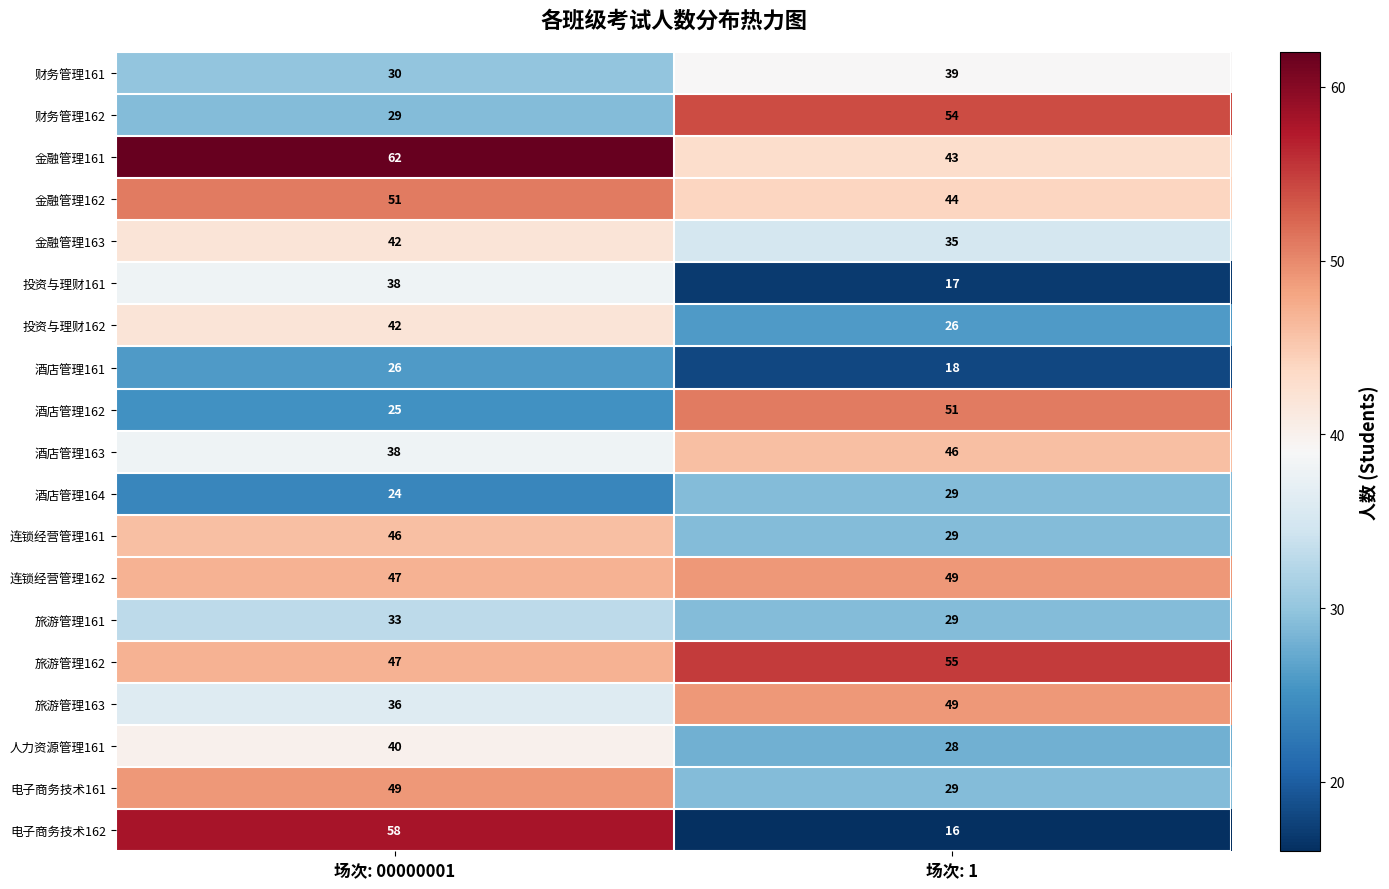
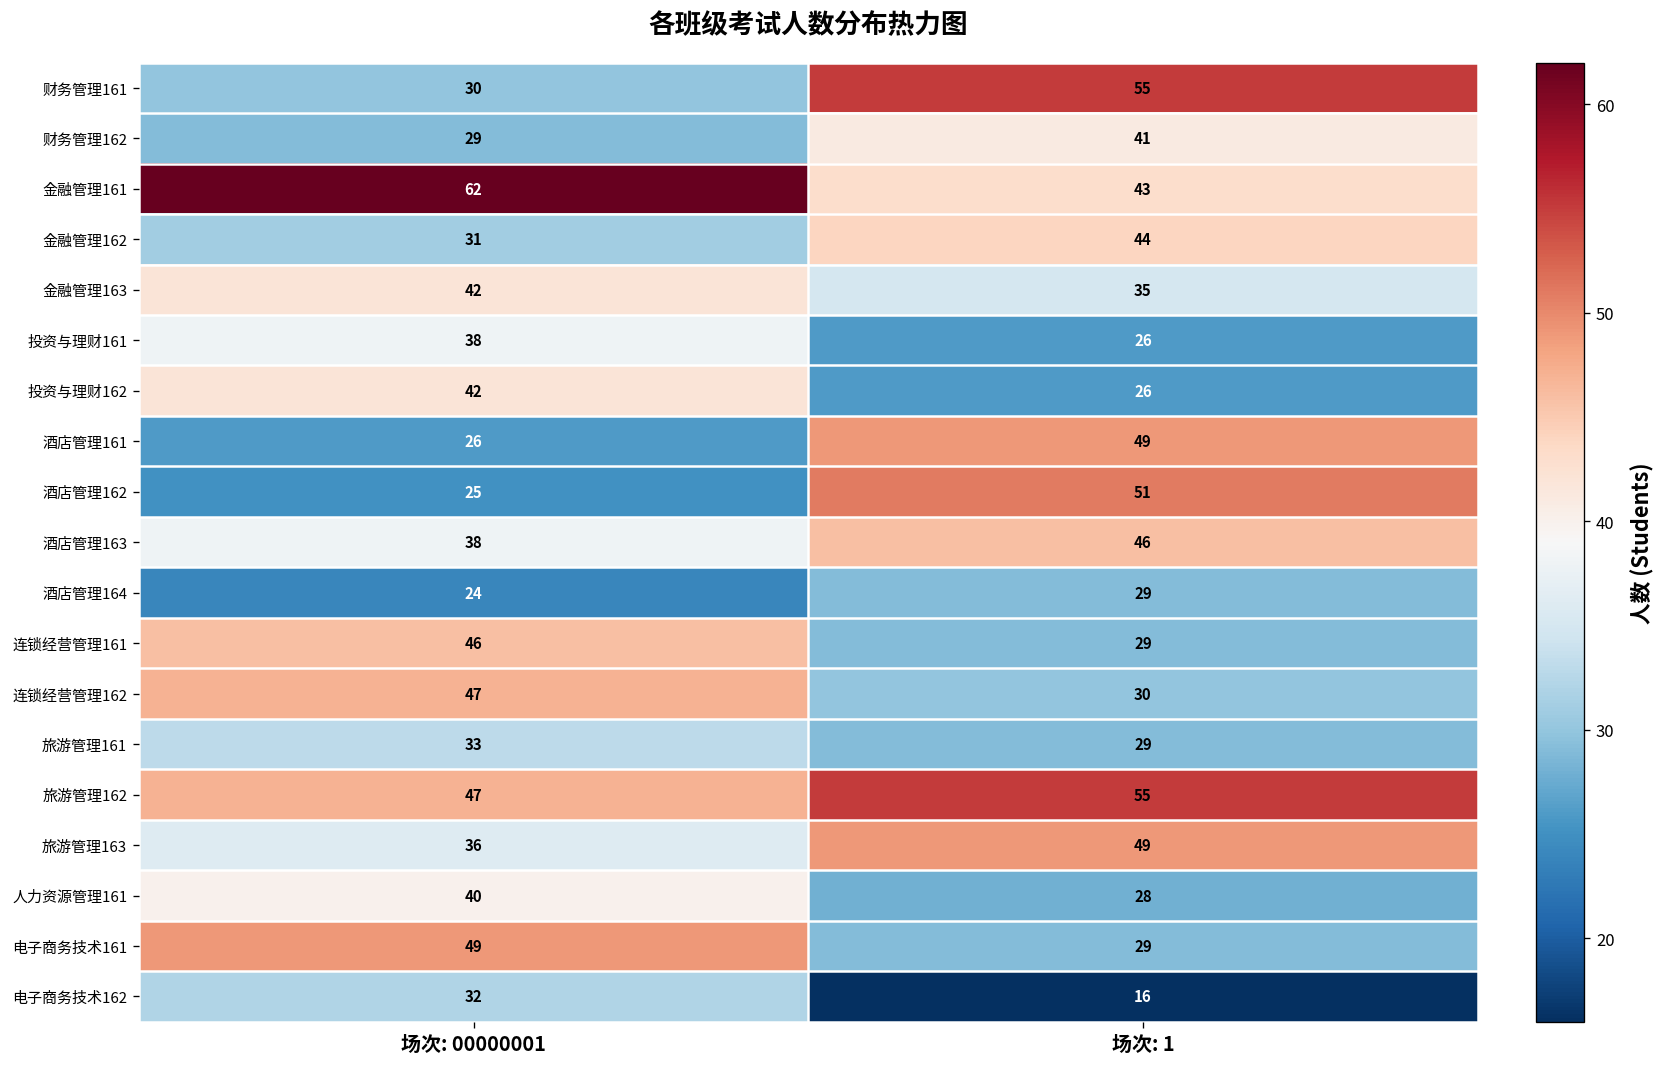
财务管理161, 场次: 1: 39 -> 55
财务管理162, 场次: 1: 54 -> 41
金融管理162, 场次: 00000001: 51 -> 31
投资与理财161, 场次: 1: 17 -> 26
酒店管理161, 场次: 1: 18 -> 49
连锁经营管理162, 场次: 1: 49 -> 30
电子商务技术162, 场次: 00000001: 58 -> 32
